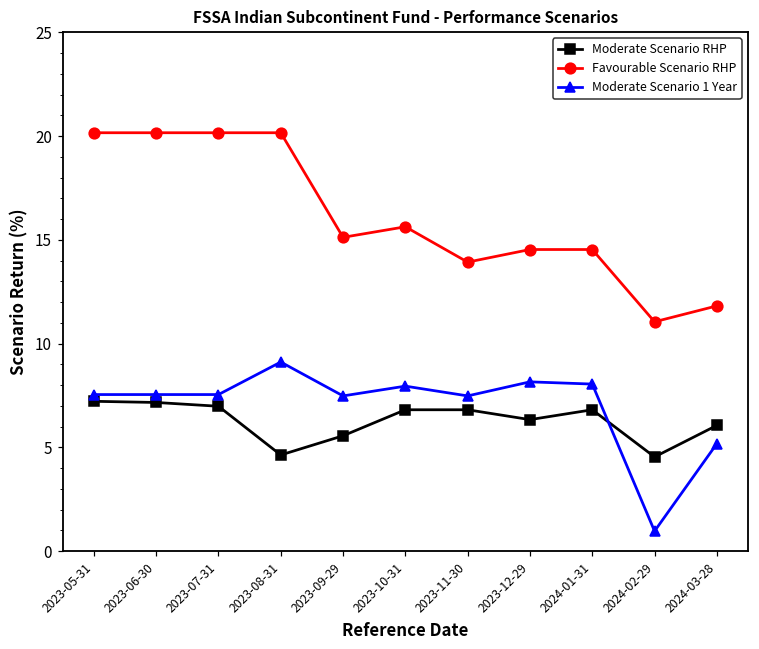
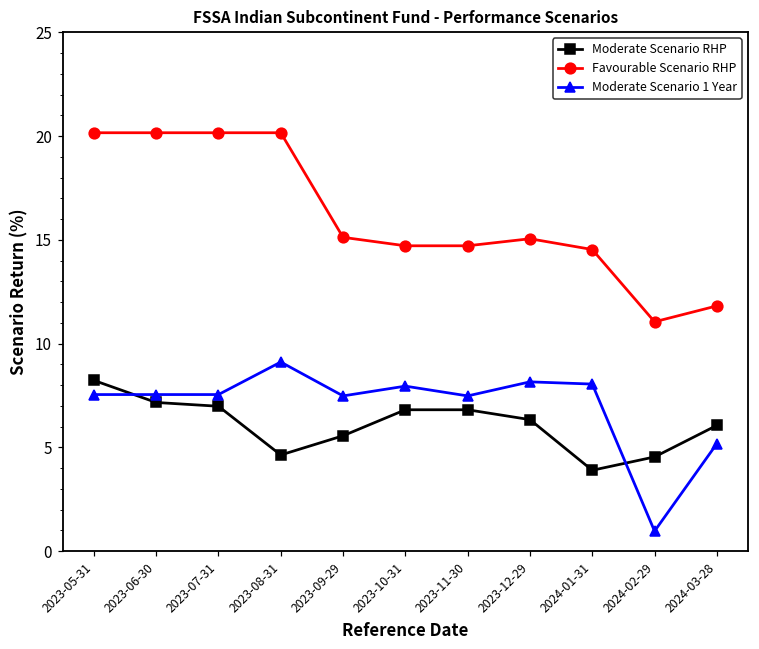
Moderate Scenario RHP, 2023-05-31: 7.2 -> 8.2
Favourable Scenario RHP, 2023-10-31: 15.6 -> 14.7
Favourable Scenario RHP, 2023-11-30: 13.9 -> 14.7
Favourable Scenario RHP, 2023-12-29: 14.5 -> 15.1
Moderate Scenario RHP, 2024-01-31: 6.8 -> 3.9
